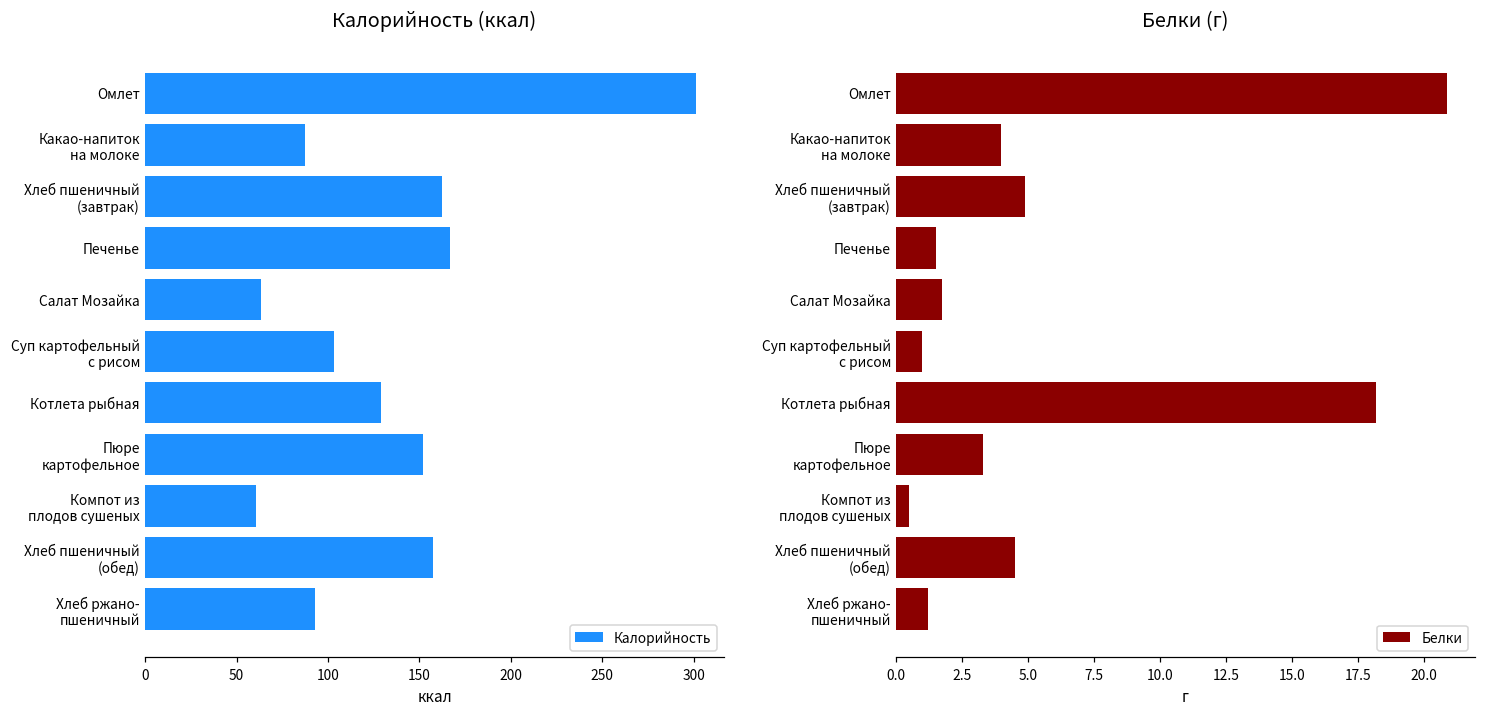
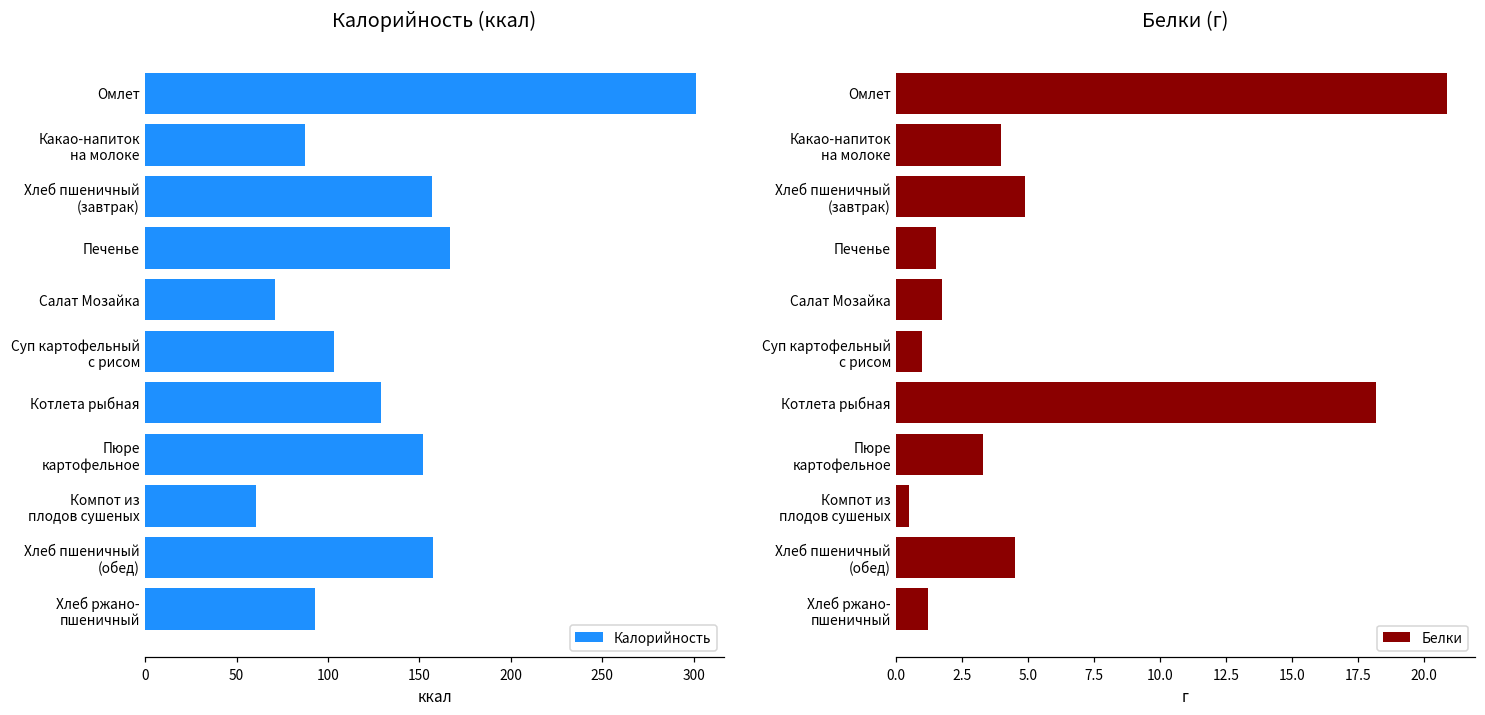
Калорийность (ккал), Хлеб пшеничный (завтрак): 163 -> 157
Калорийность (ккал), Салат Мозайка: 63 -> 71
